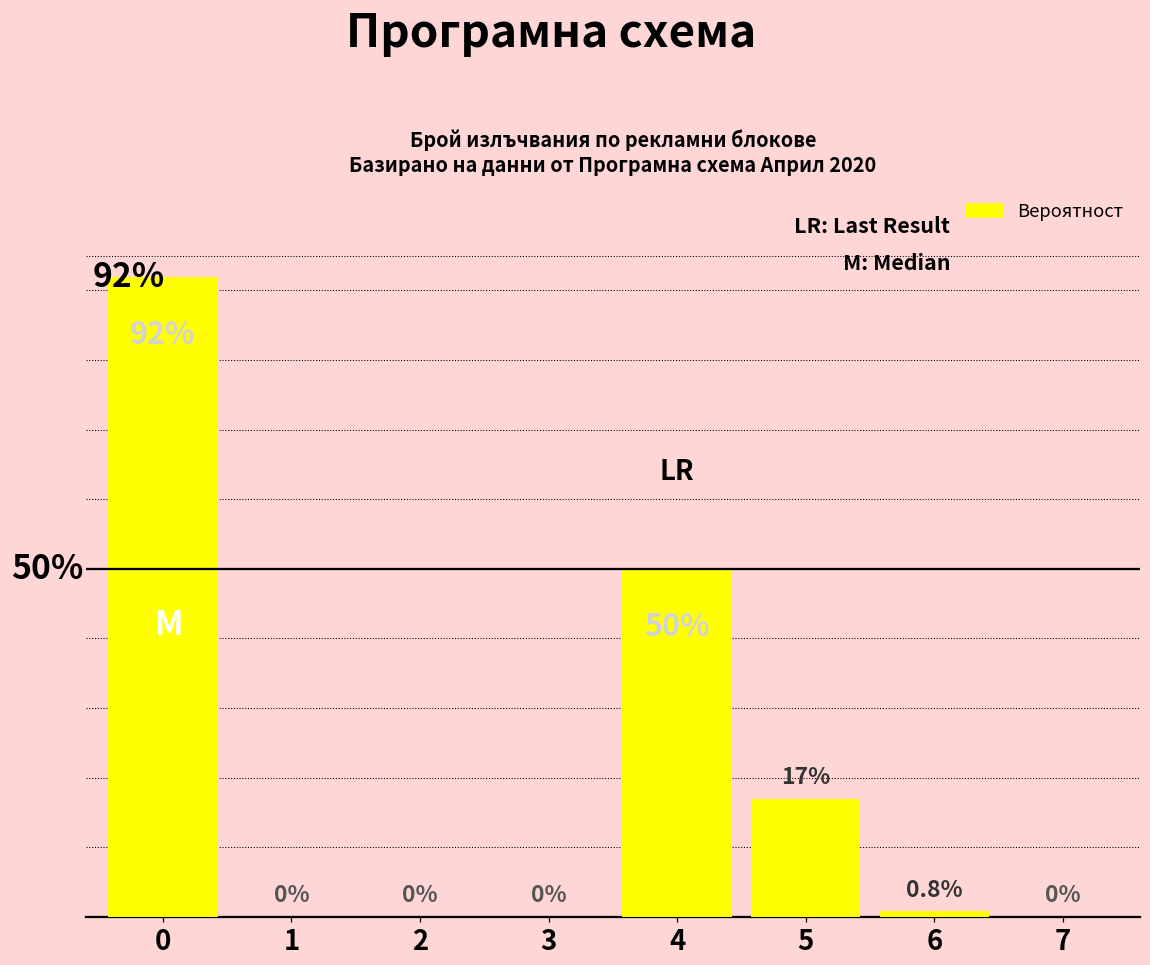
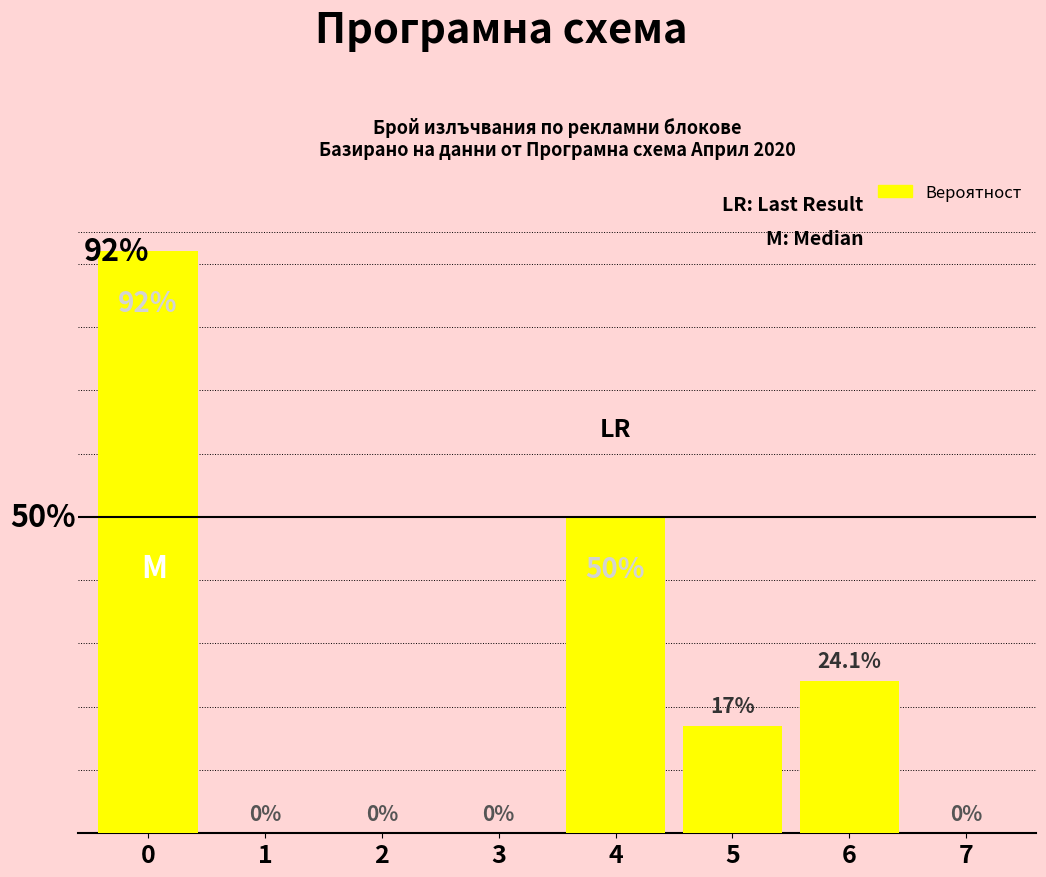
6: 0.8% -> 24.1%
